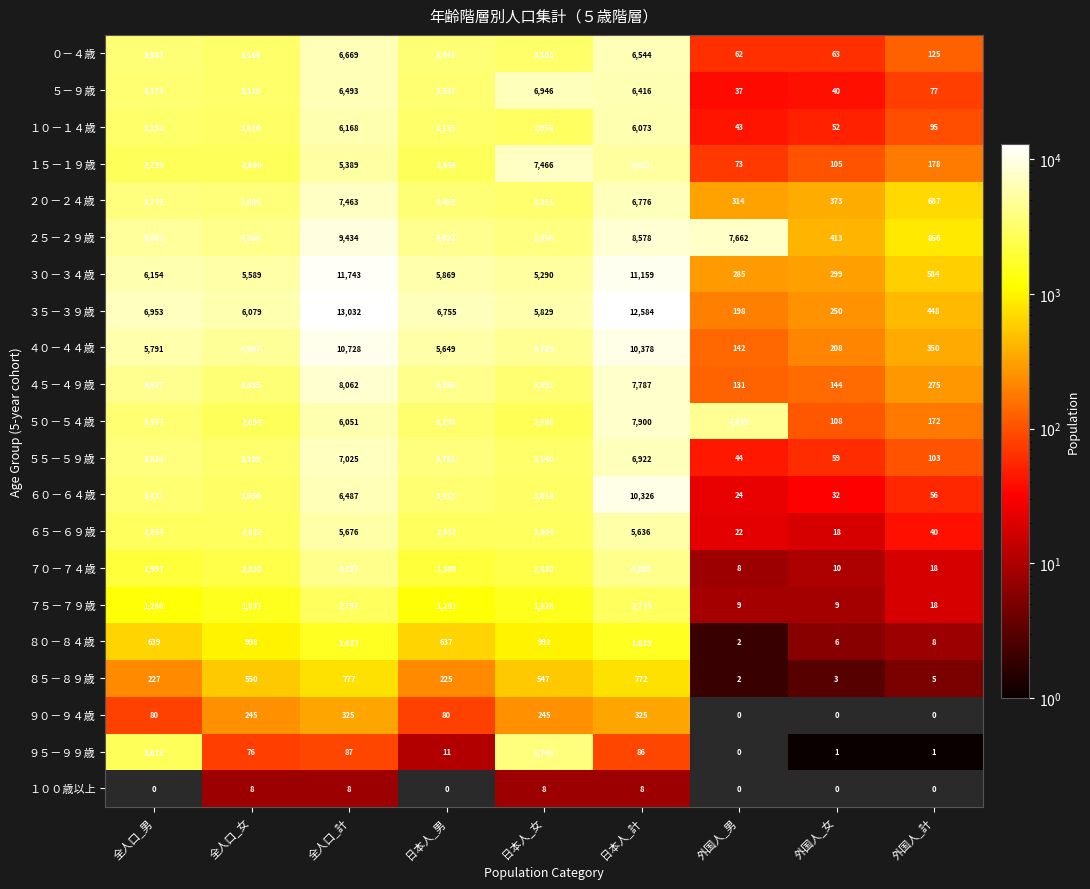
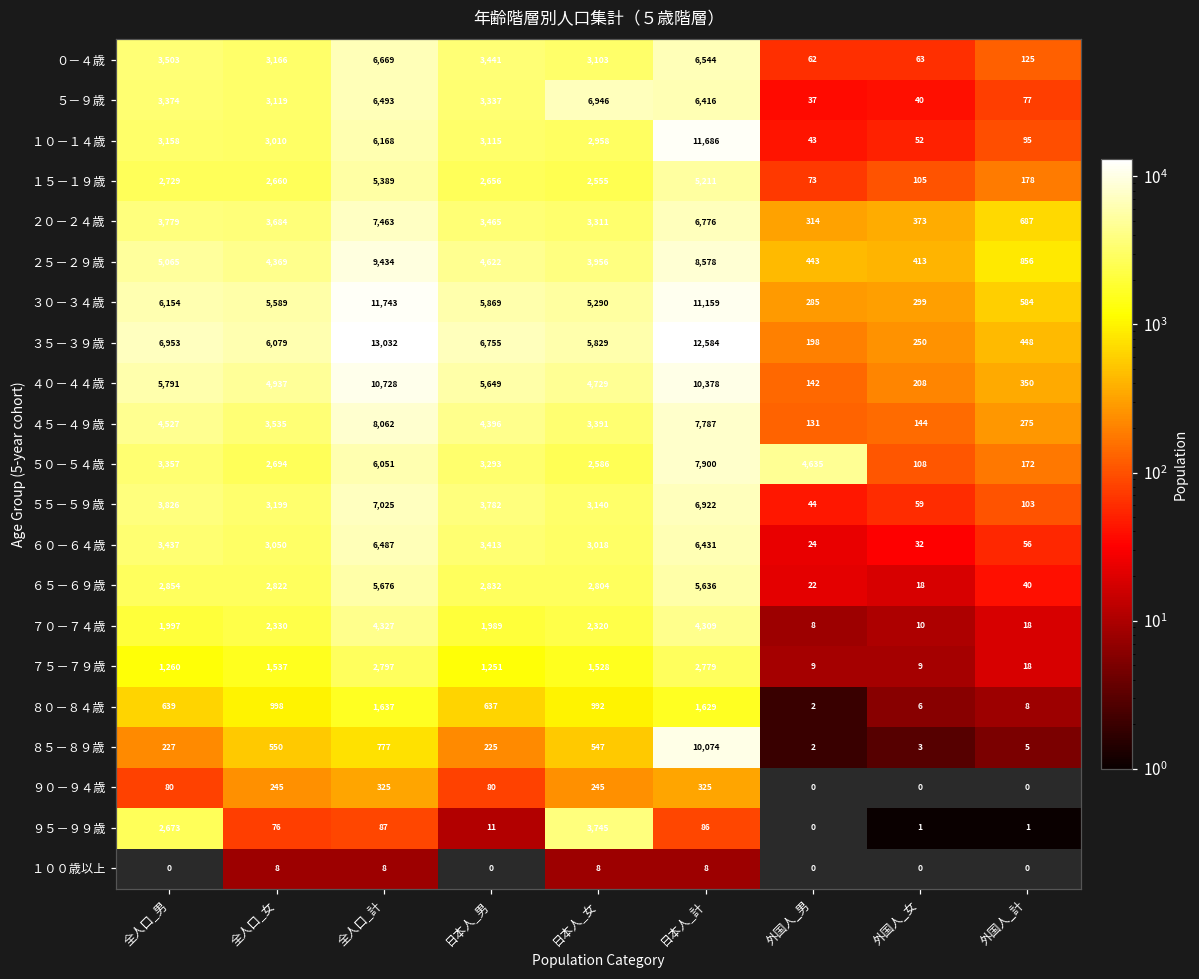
１０－１４歳, 日本人_計: 6,073 -> 11,686
１５－１９歳, 日本人_女: 7,466 -> 2,555
２５－２９歳, 外国人_男: 7,662 -> 443
６０－６４歳, 日本人_計: 10,326 -> 6,431
８５－８９歳, 日本人_計: 772 -> 10,074
